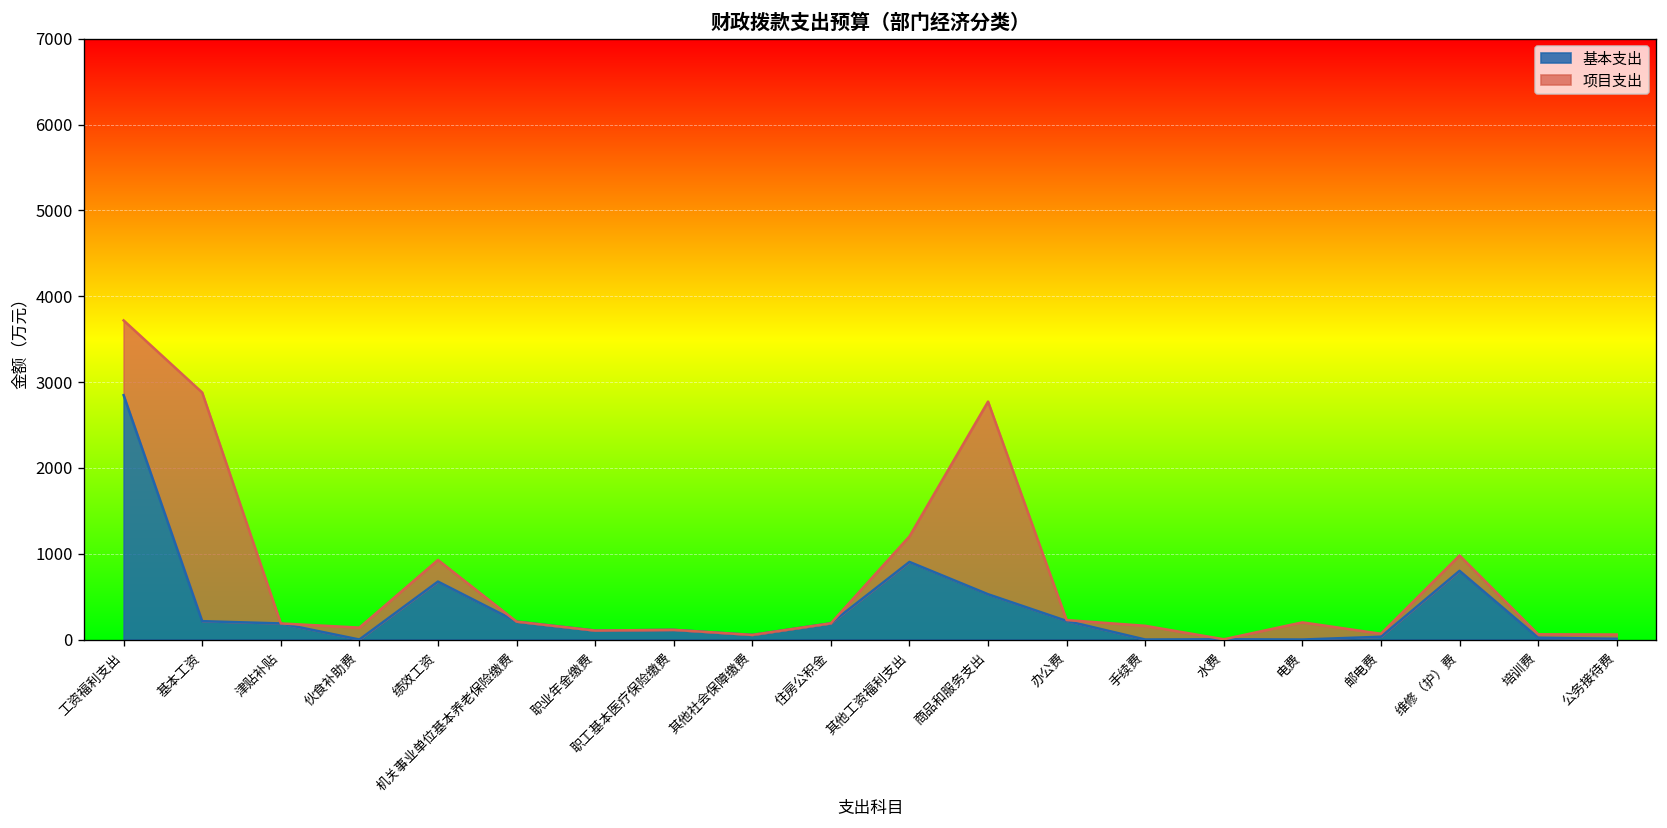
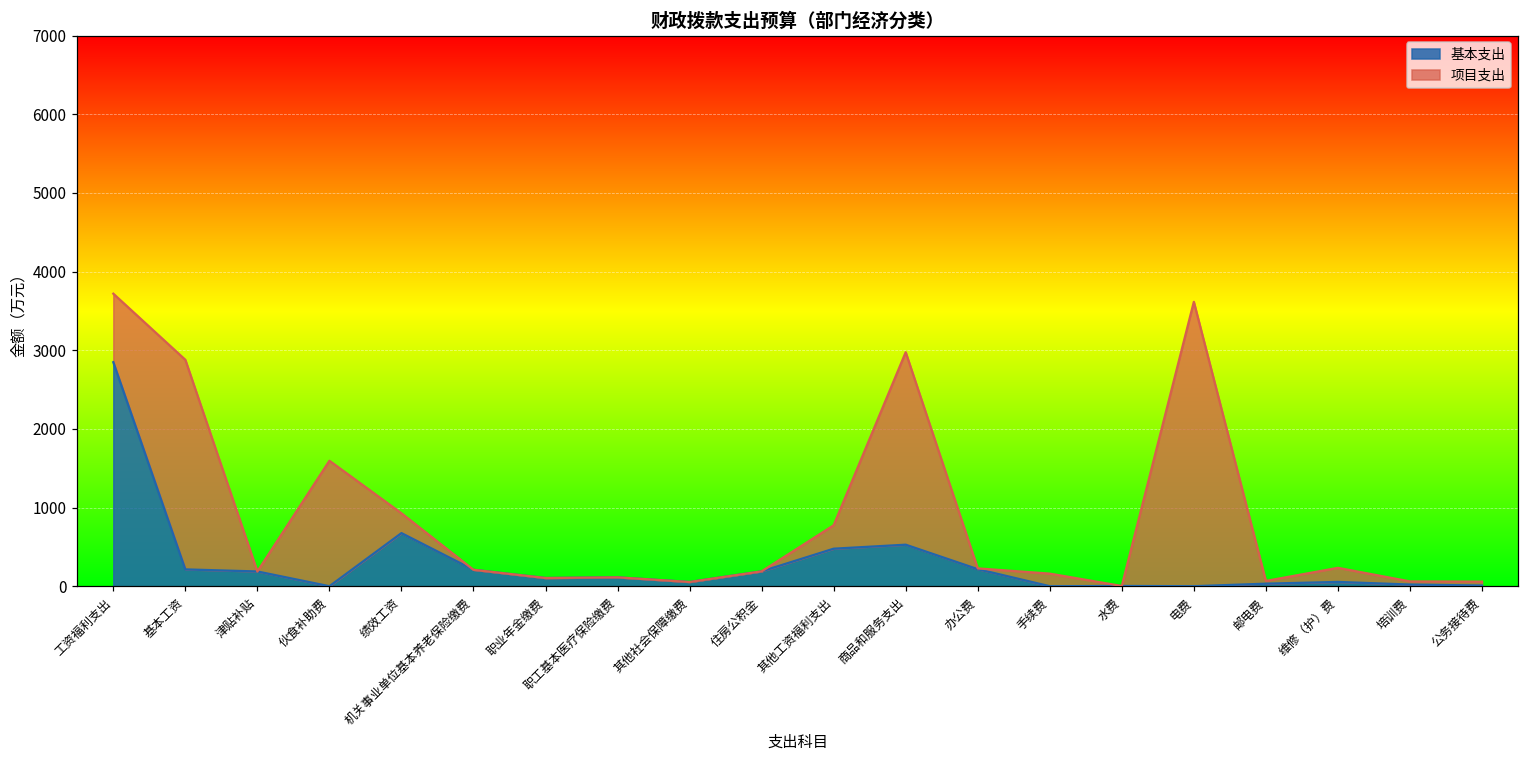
项目支出, 伙食补助费: 100 -> 1600
基本支出, 其他工资福利支出: 900 -> 500
项目支出, 商品和服务支出: 2200 -> 2400
项目支出, 电费: 200 -> 3600
基本支出, 维修（护）费: 800 -> 100
